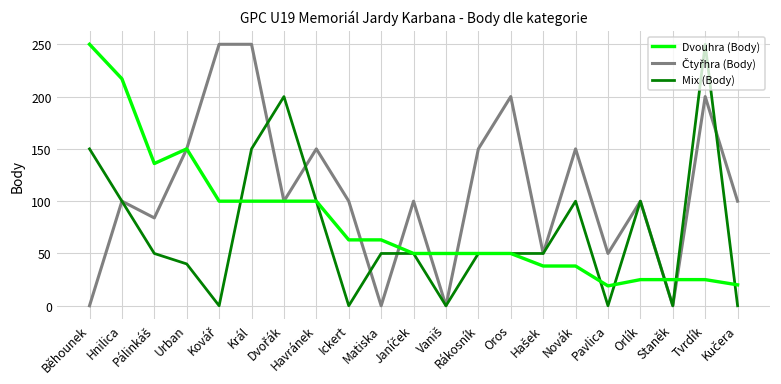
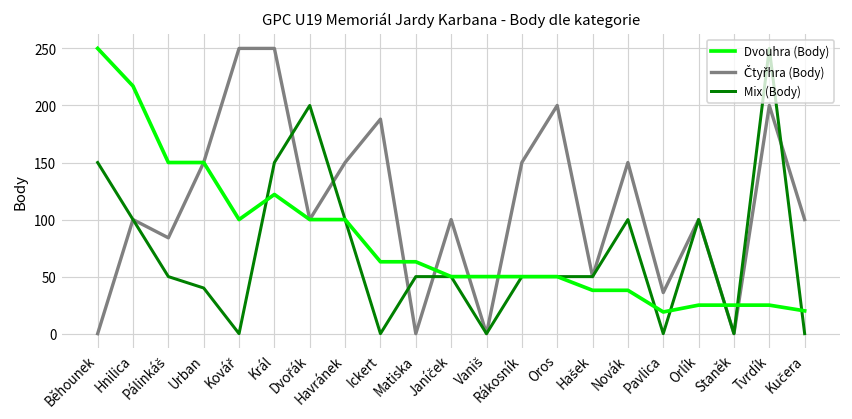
Dvouhra (Body), Pálinkáš: 140 -> 150
Dvouhra (Body), Král: 100 -> 120
Čtyřhra (Body), Ickert: 100 -> 190
Čtyřhra (Body), Pavlica: 50 -> 40
